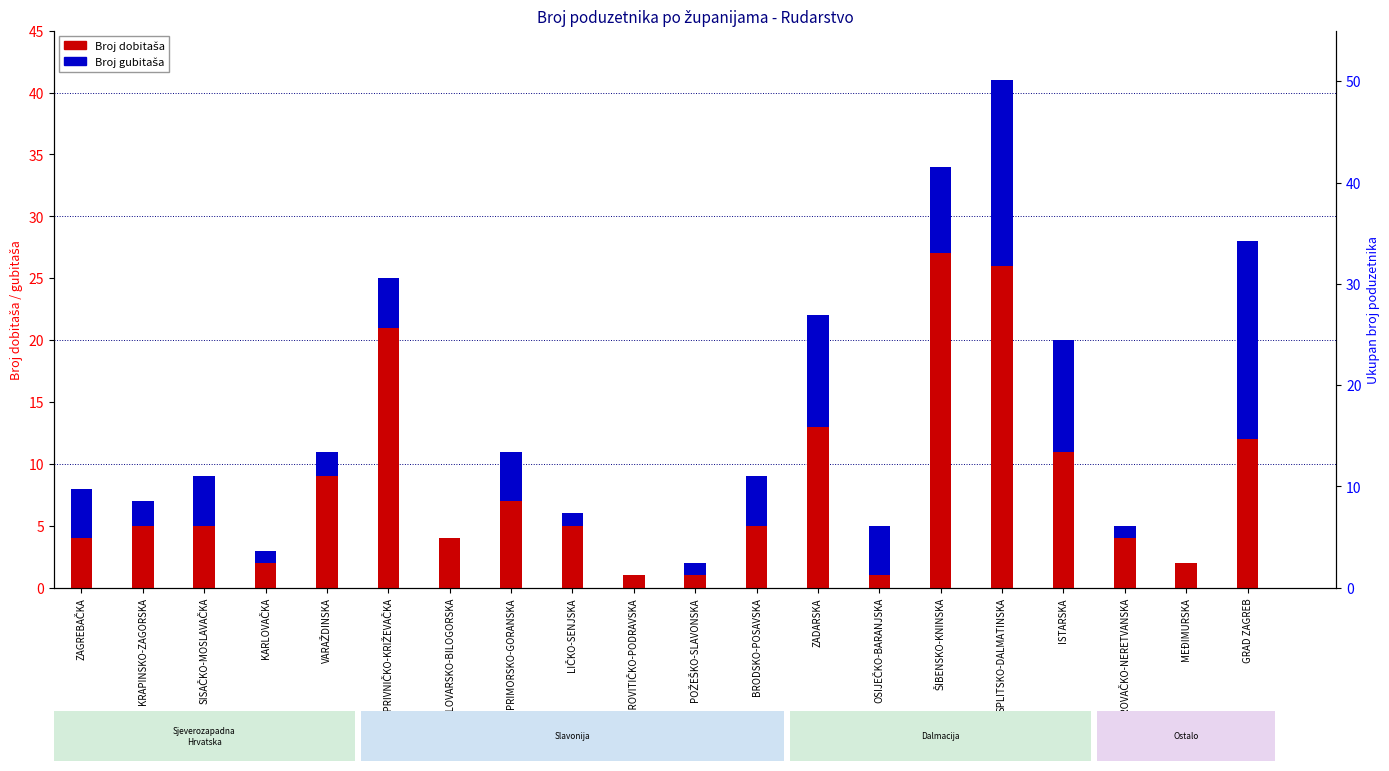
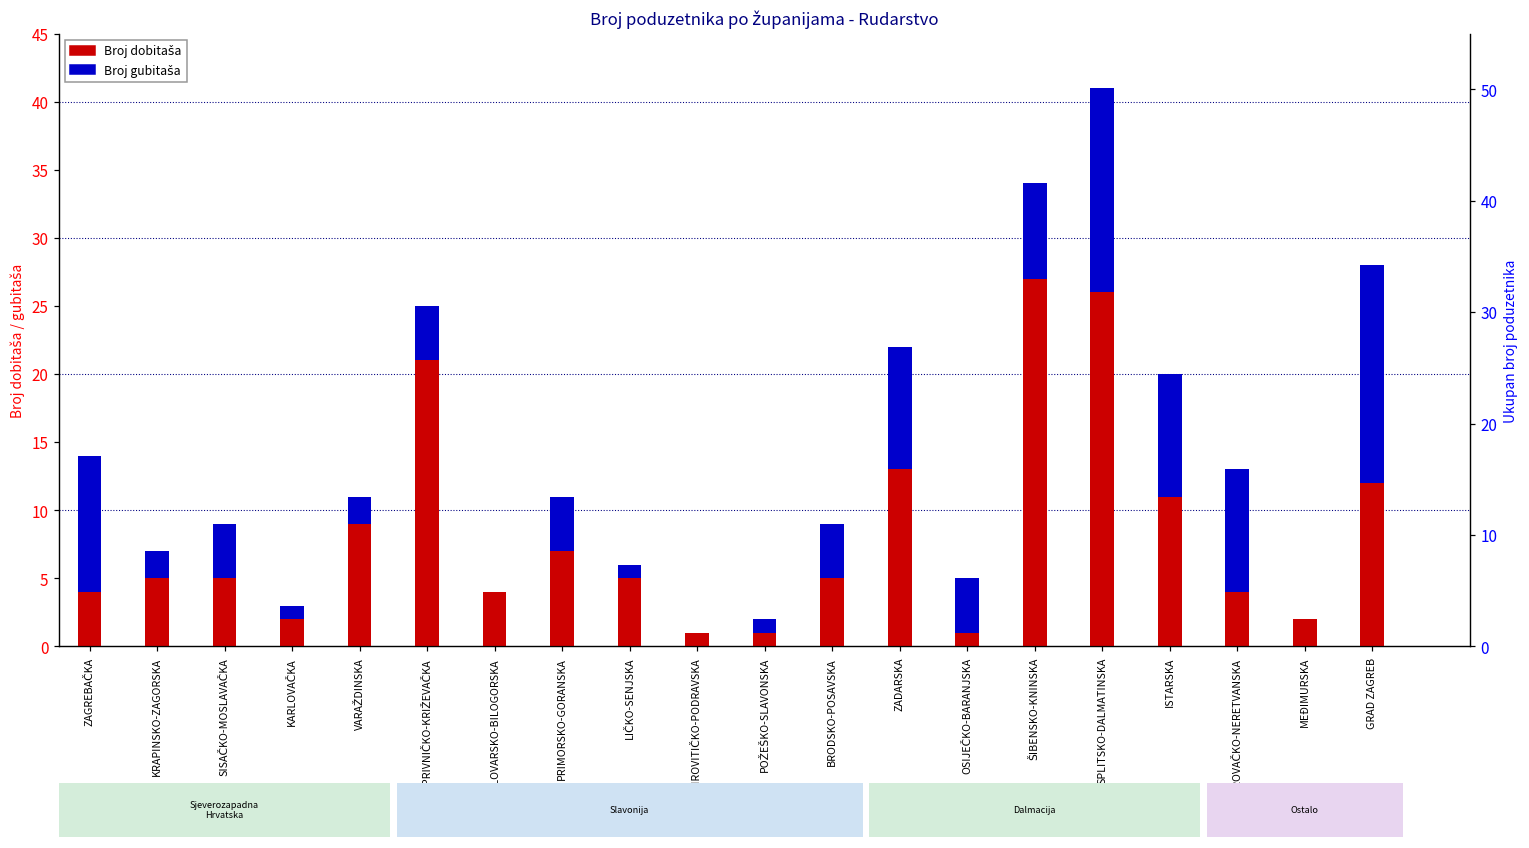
Broj gubitaša, ZAGREBAČKA: 4 -> 10
Broj gubitaša, DUBROVAČKO-NERETVANSKA: 1 -> 9
